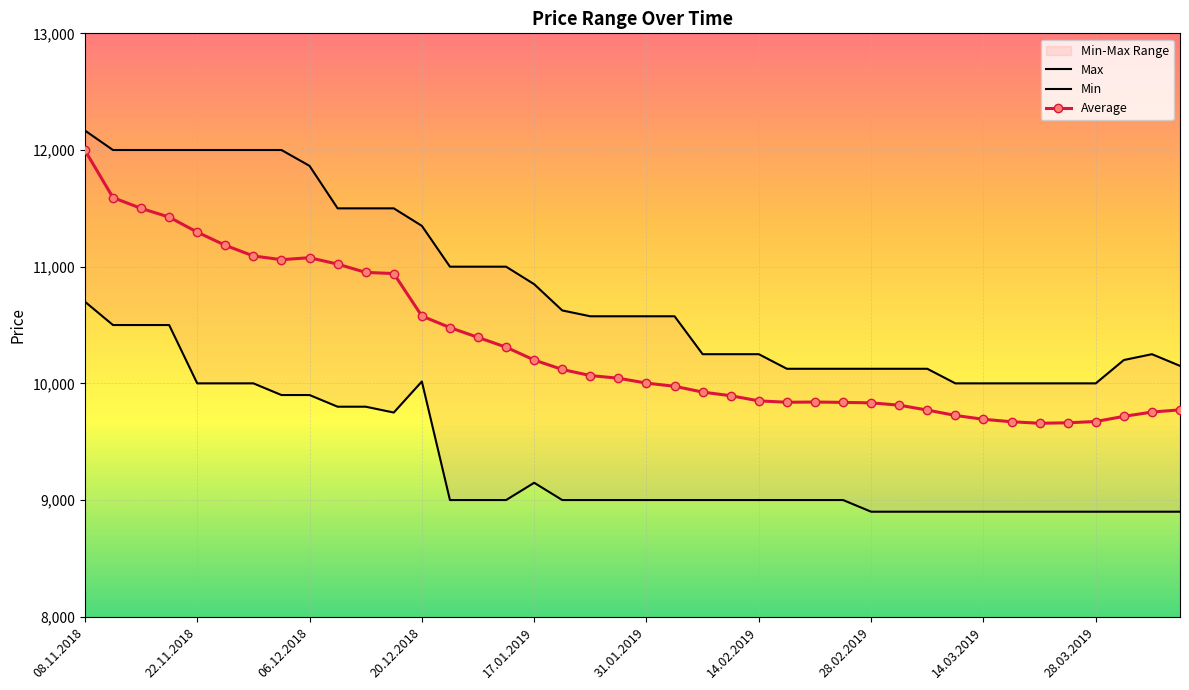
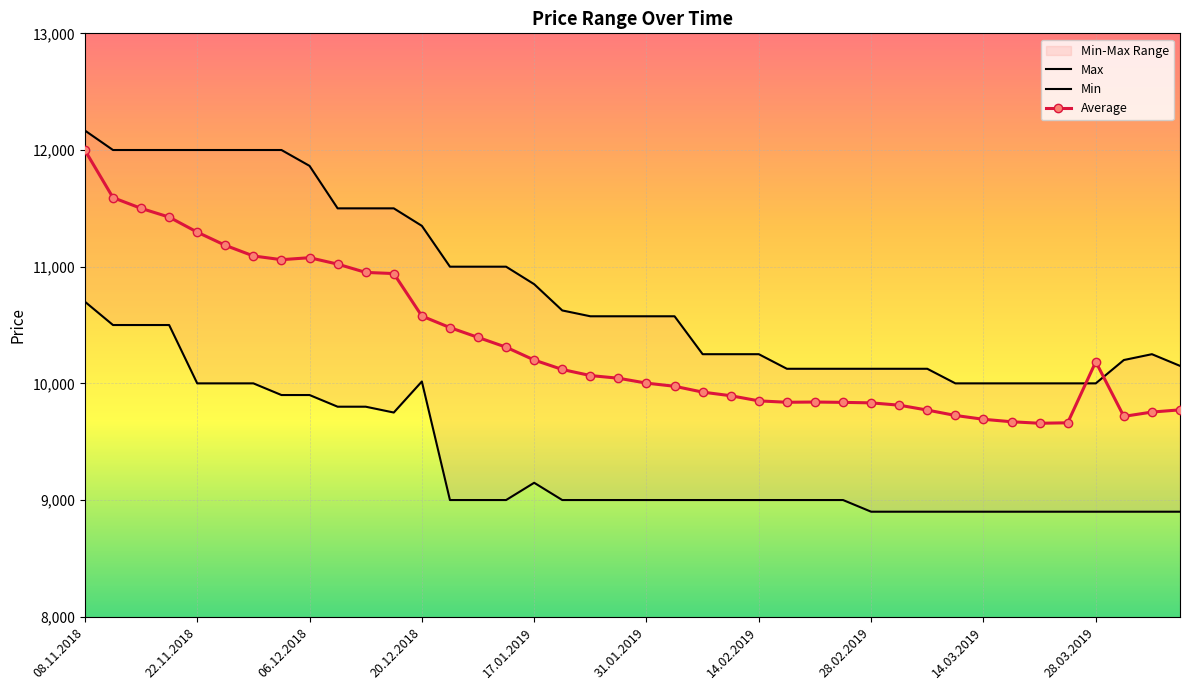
Average, 28.03.2019: 9,670 -> 10,190
